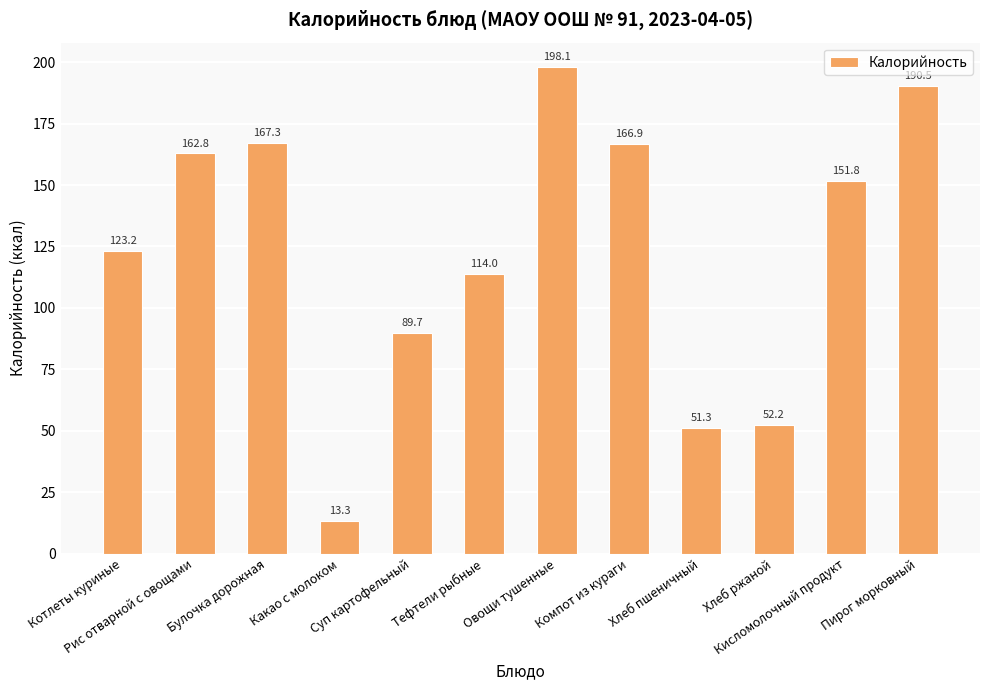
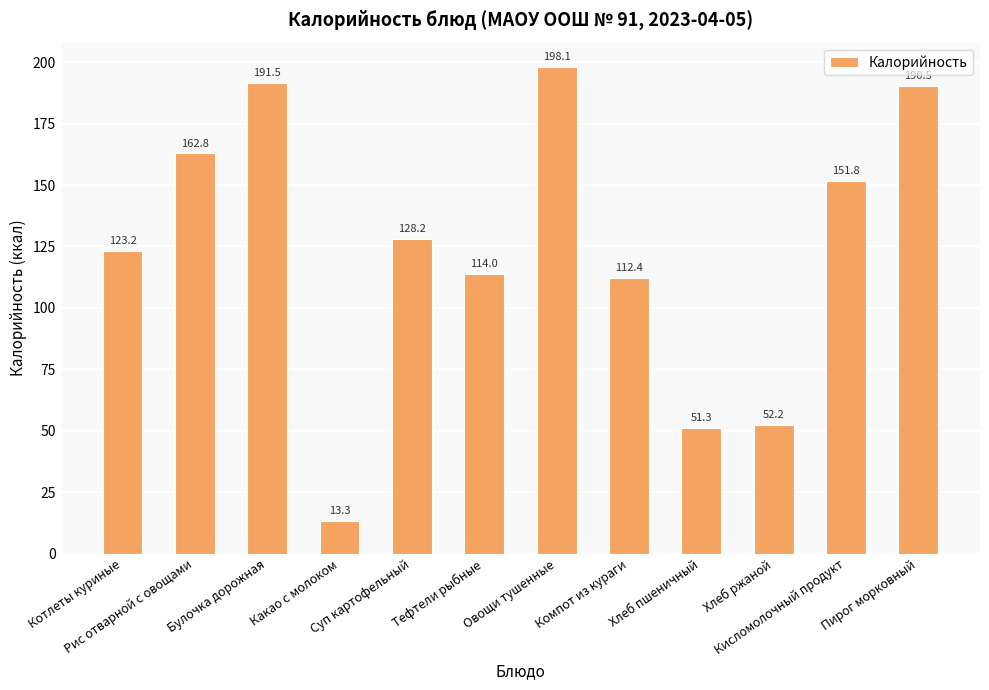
Булочка дорожная: 167.3 -> 191.5
Суп картофельный: 89.7 -> 128.2
Компот из кураги: 166.9 -> 112.4
